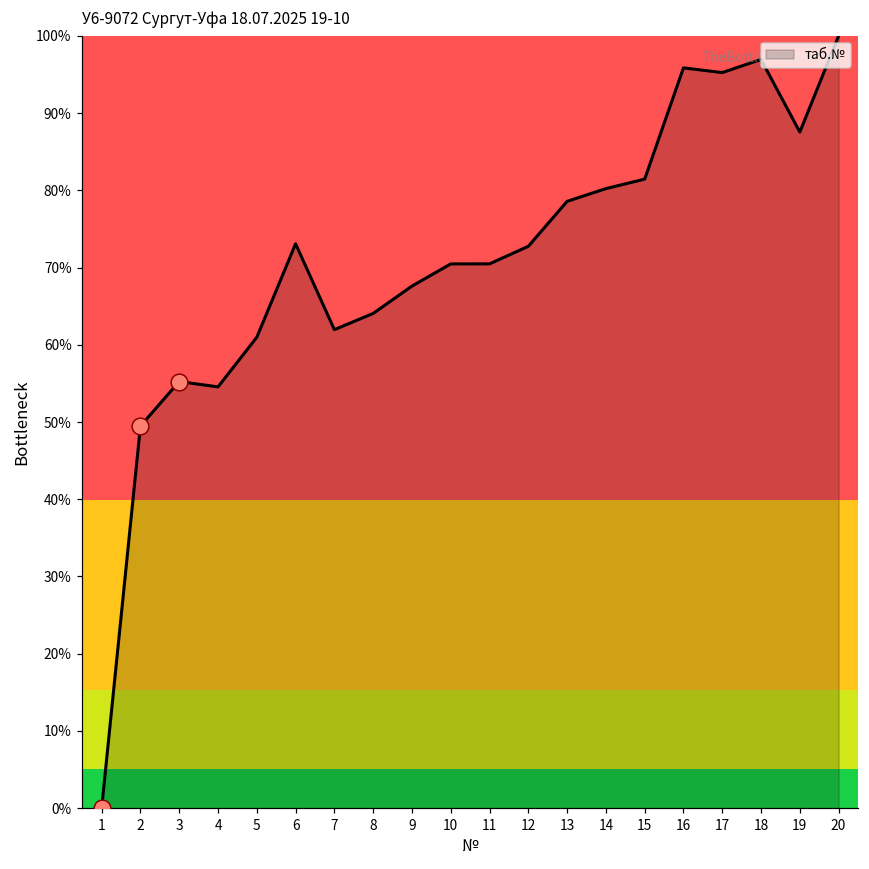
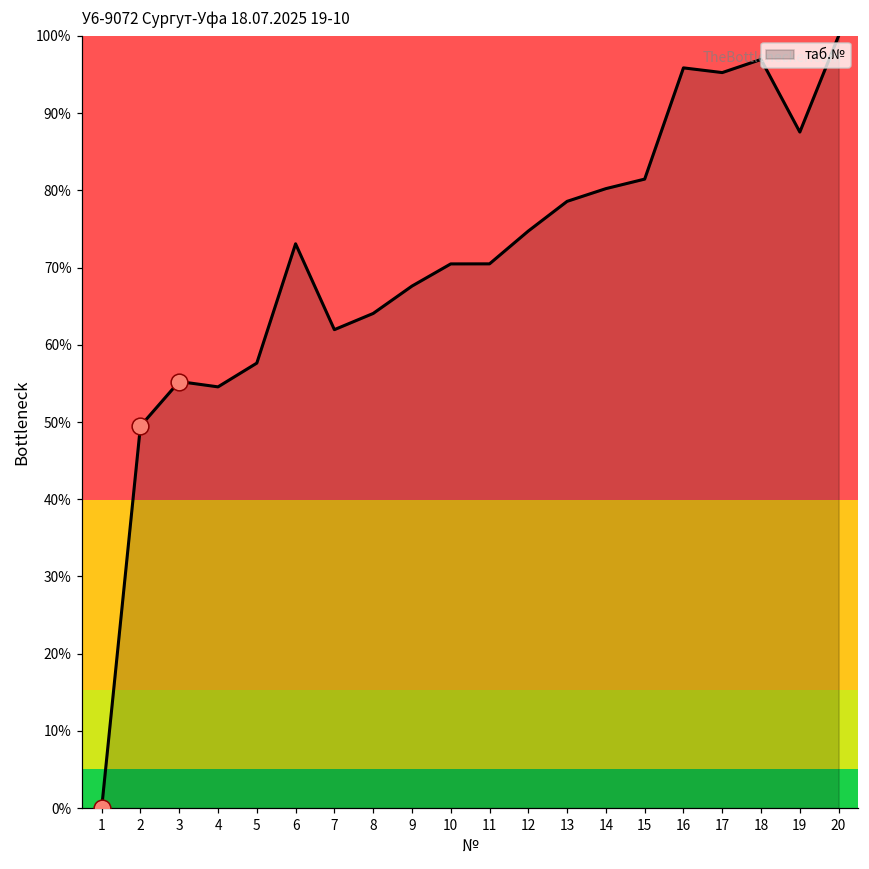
таб.№, 5: 61% -> 58%
таб.№, 12: 73% -> 75%
